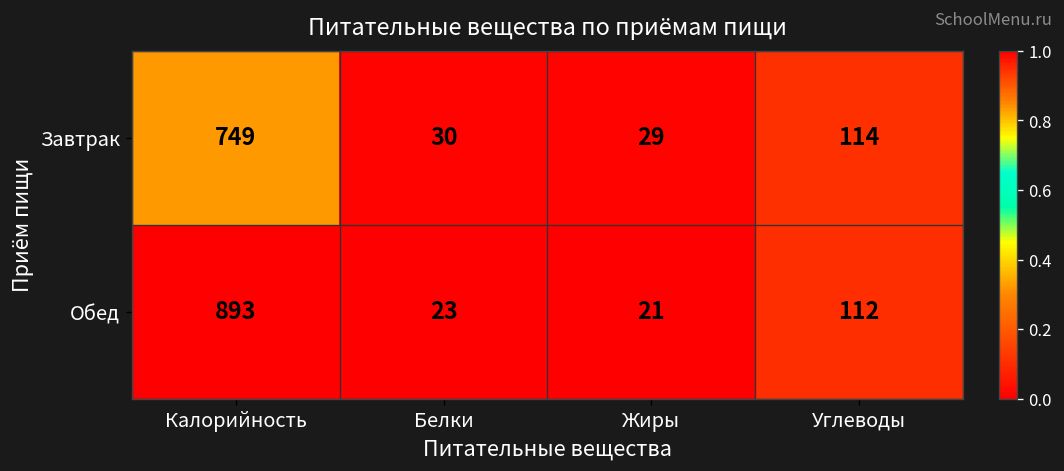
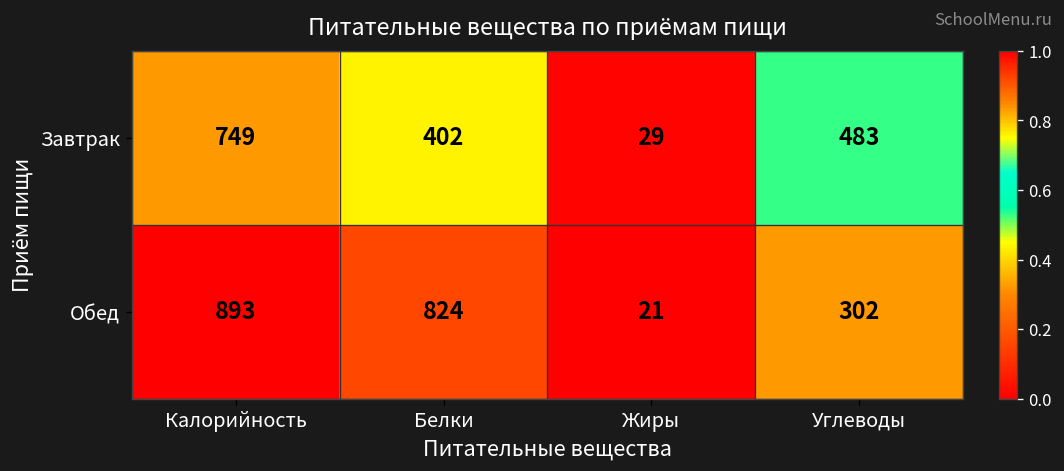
Завтрак, Белки: 30 -> 402
Завтрак, Углеводы: 114 -> 483
Обед, Белки: 23 -> 824
Обед, Углеводы: 112 -> 302
